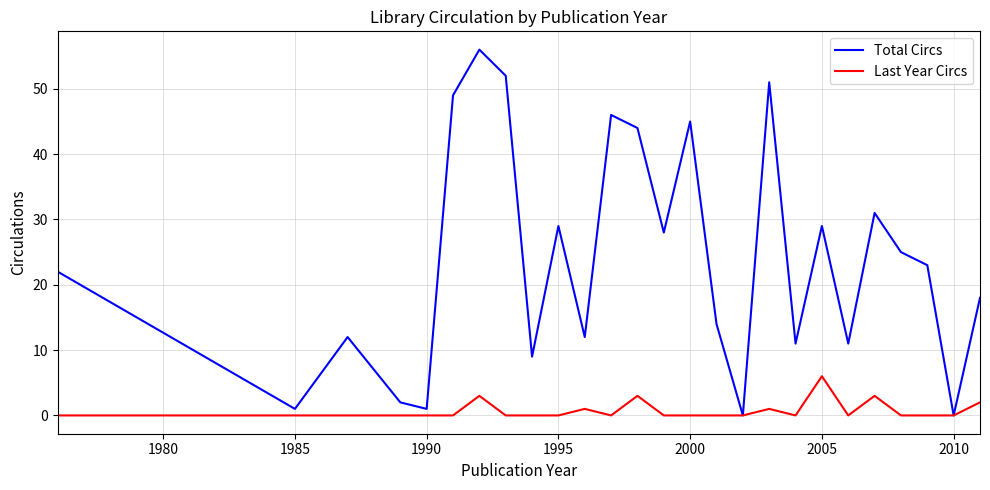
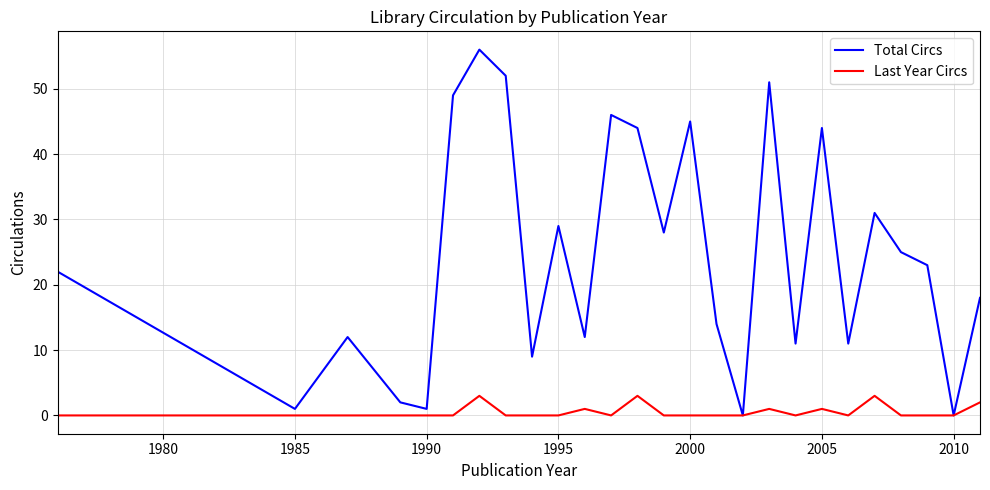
Total Circs, 2005: 29 -> 44
Last Year Circs, 2005: 6 -> 1
